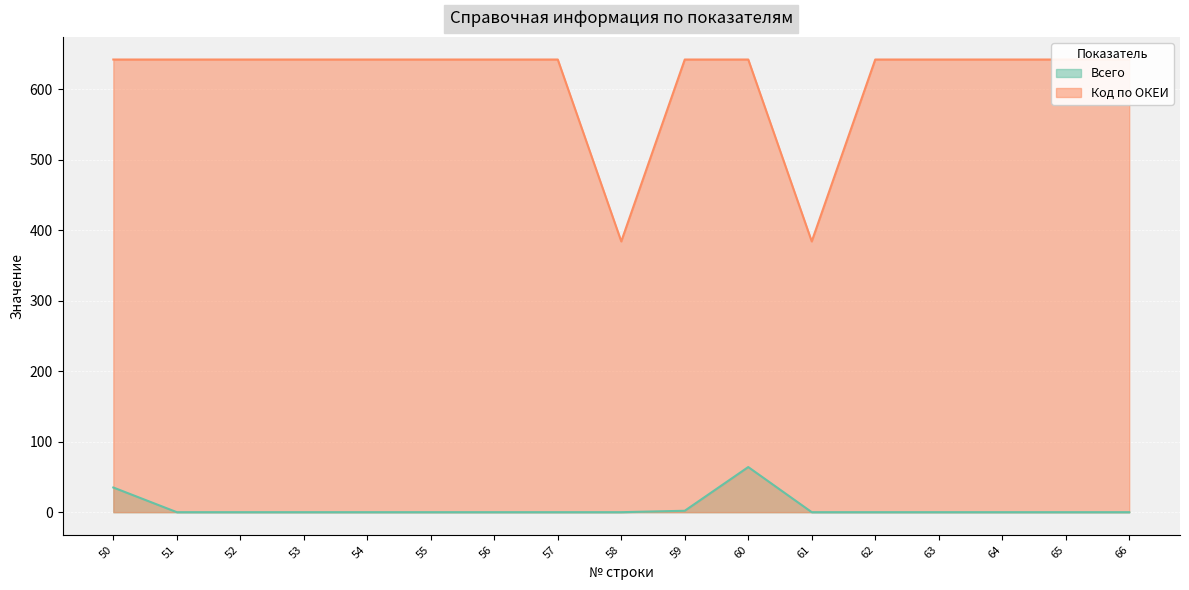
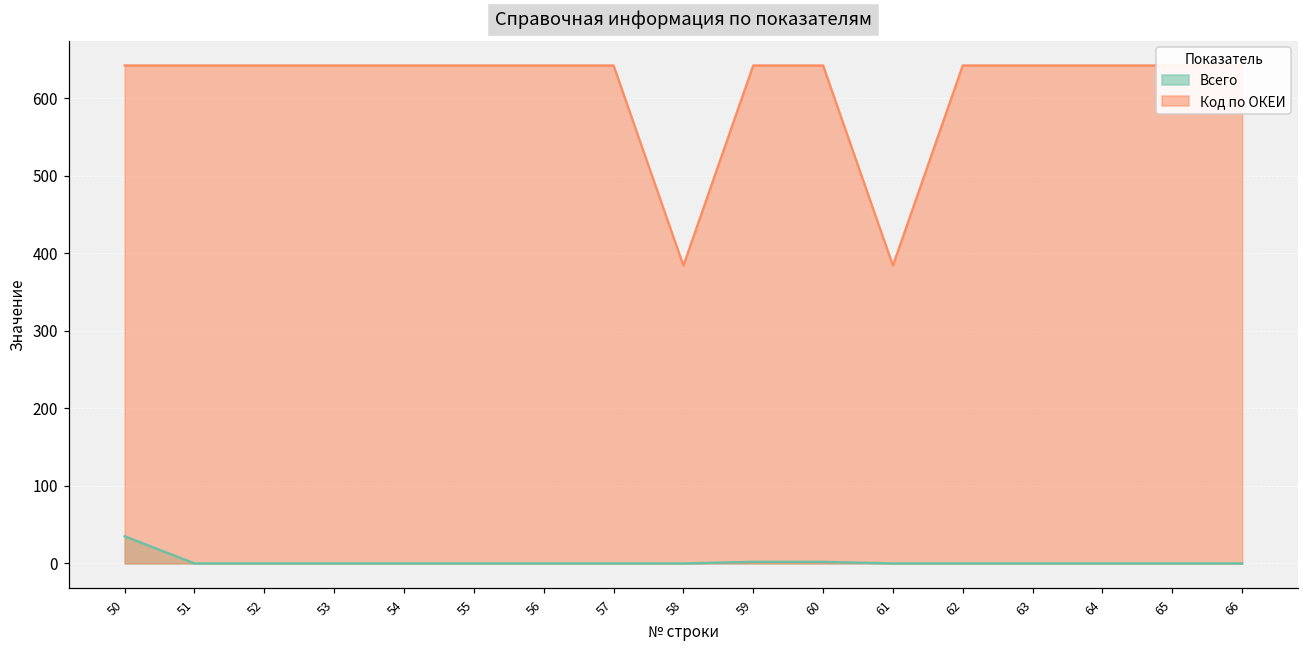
Всего, 60: 60 -> 0
